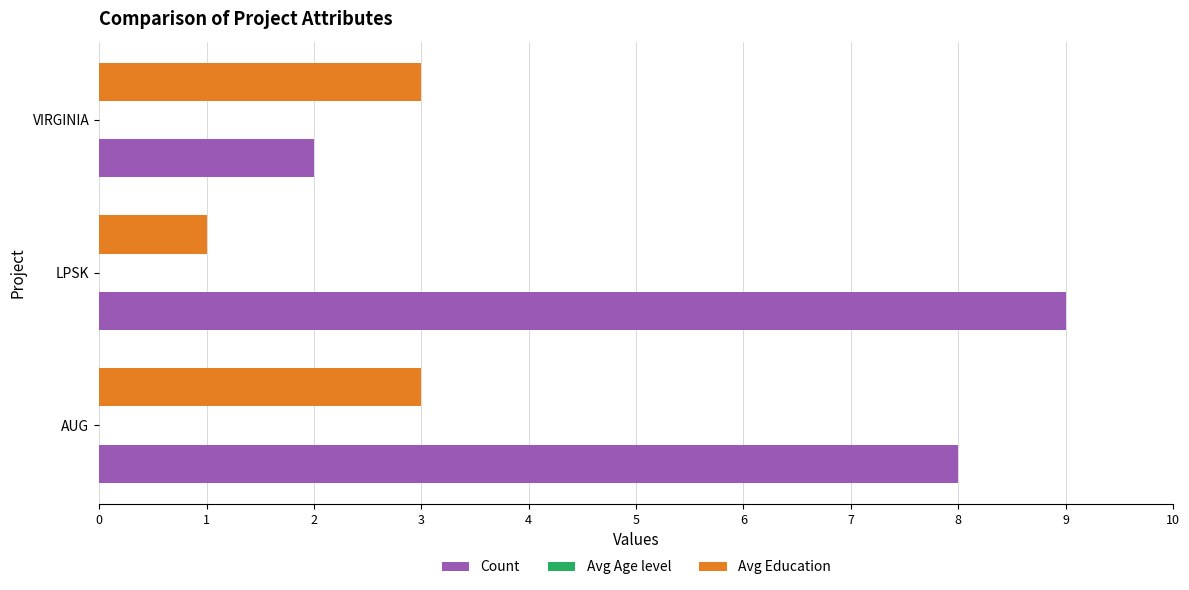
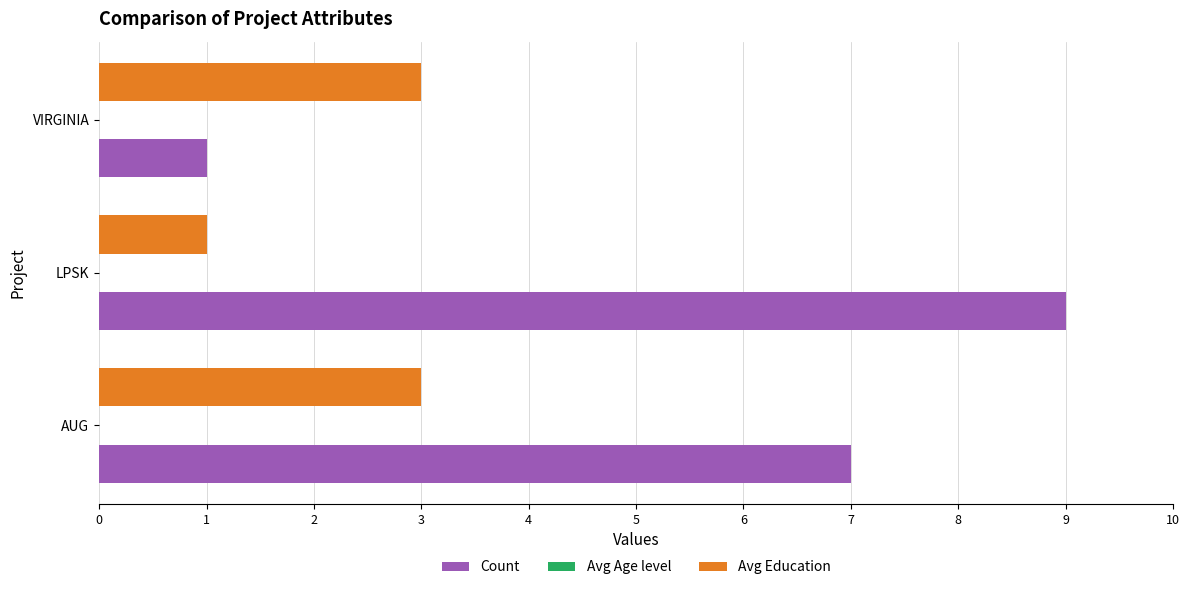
Count, VIRGINIA: 2 -> 1
Count, AUG: 8 -> 7
